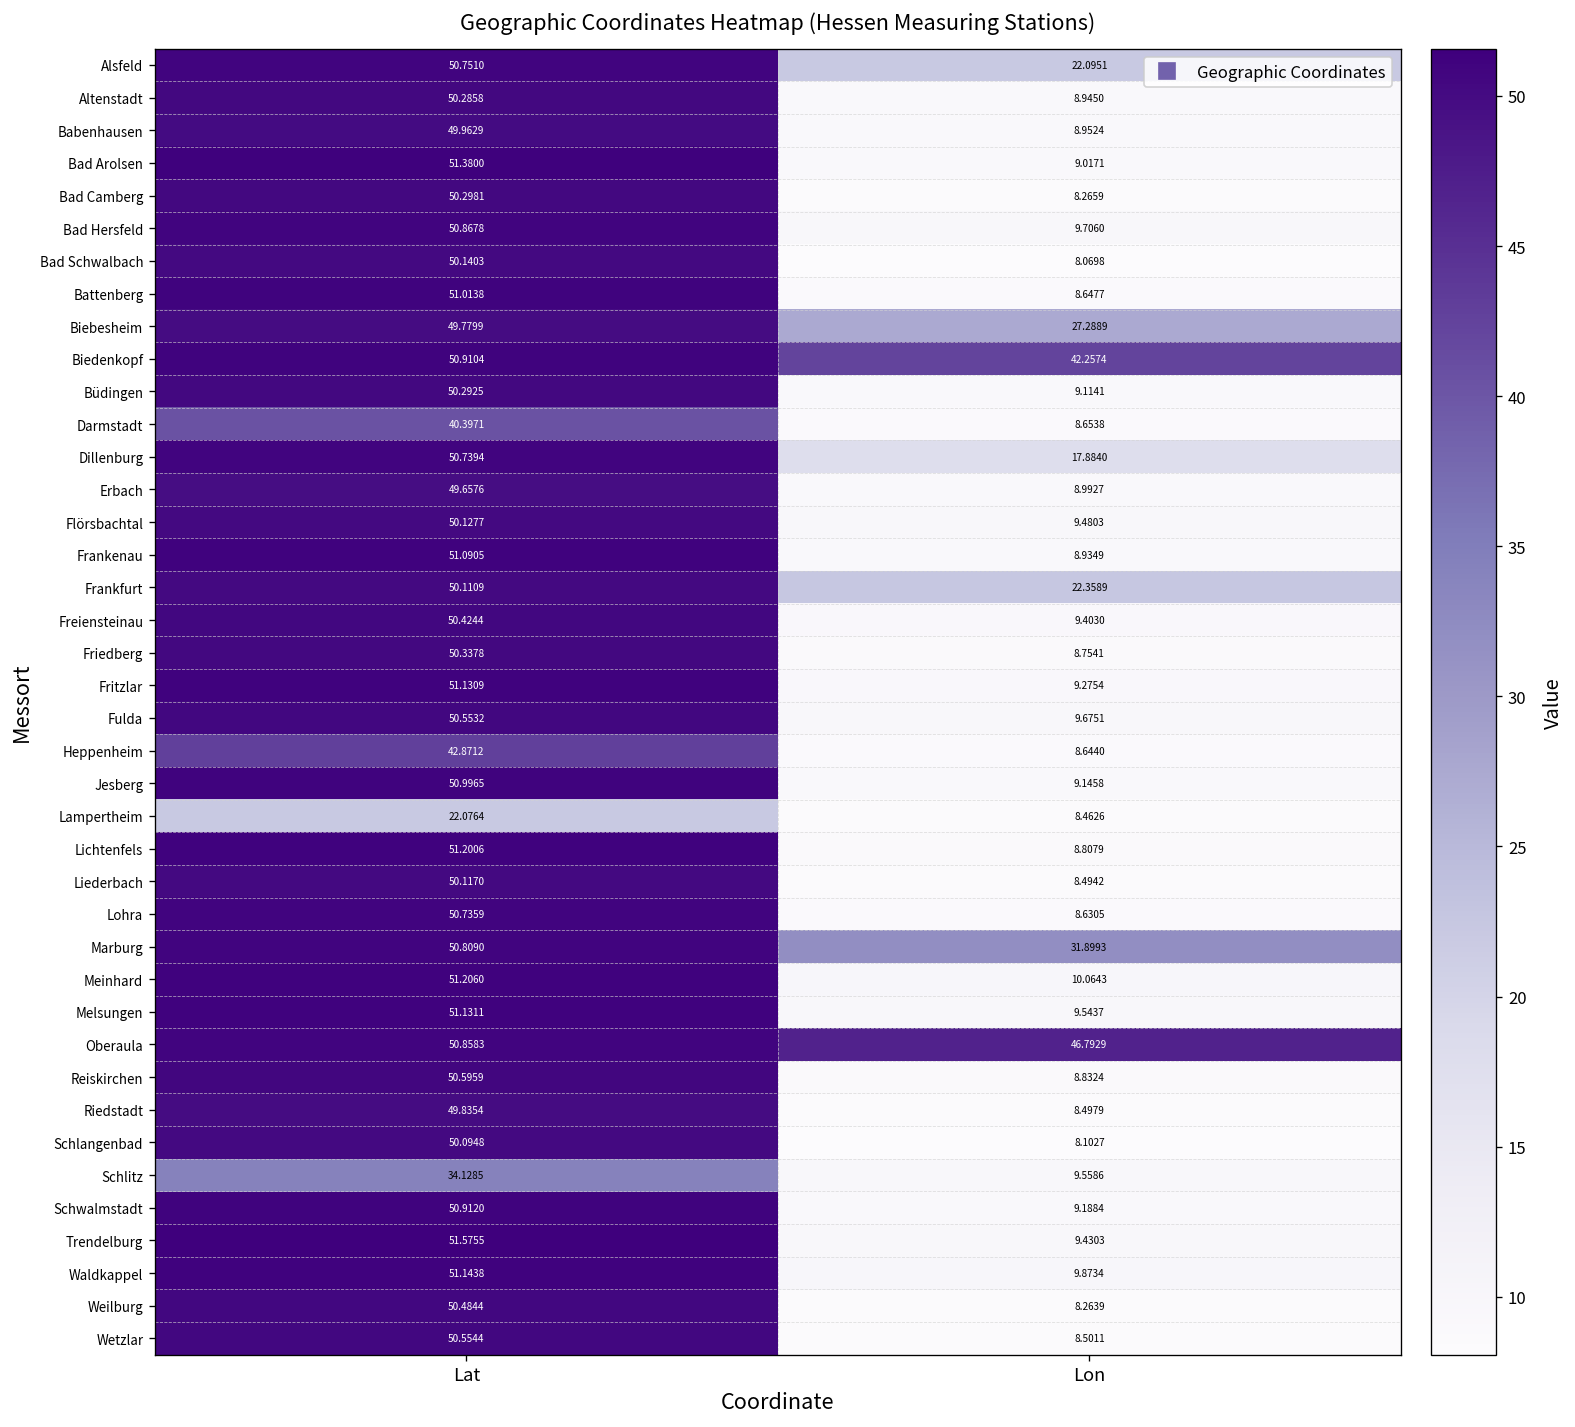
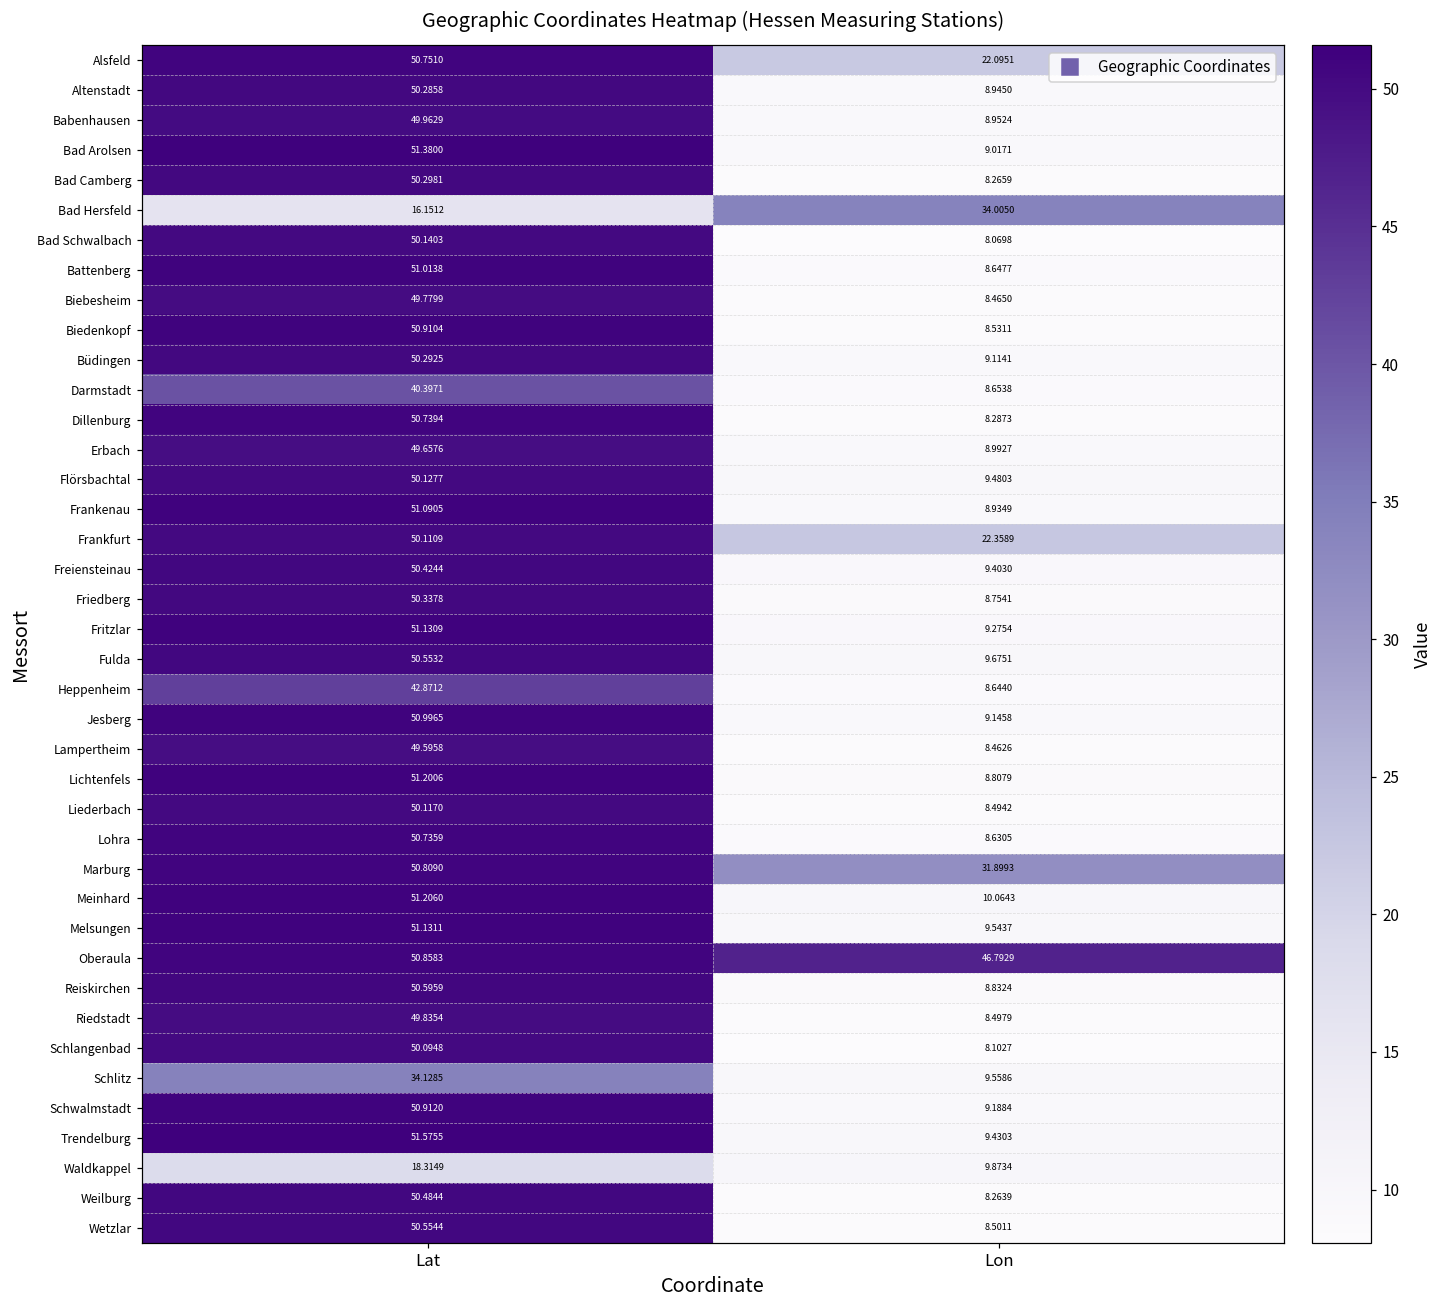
Bad Hersfeld, Lat: 50.8678 -> 16.1512
Bad Hersfeld, Lon: 9.7060 -> 34.0050
Biebesheim, Lon: 27.2889 -> 8.4650
Biedenkopf, Lon: 42.2574 -> 8.5311
Dillenburg, Lon: 17.8840 -> 8.2873
Lampertheim, Lat: 22.0764 -> 49.5958
Waldkappel, Lat: 51.1438 -> 18.3149
